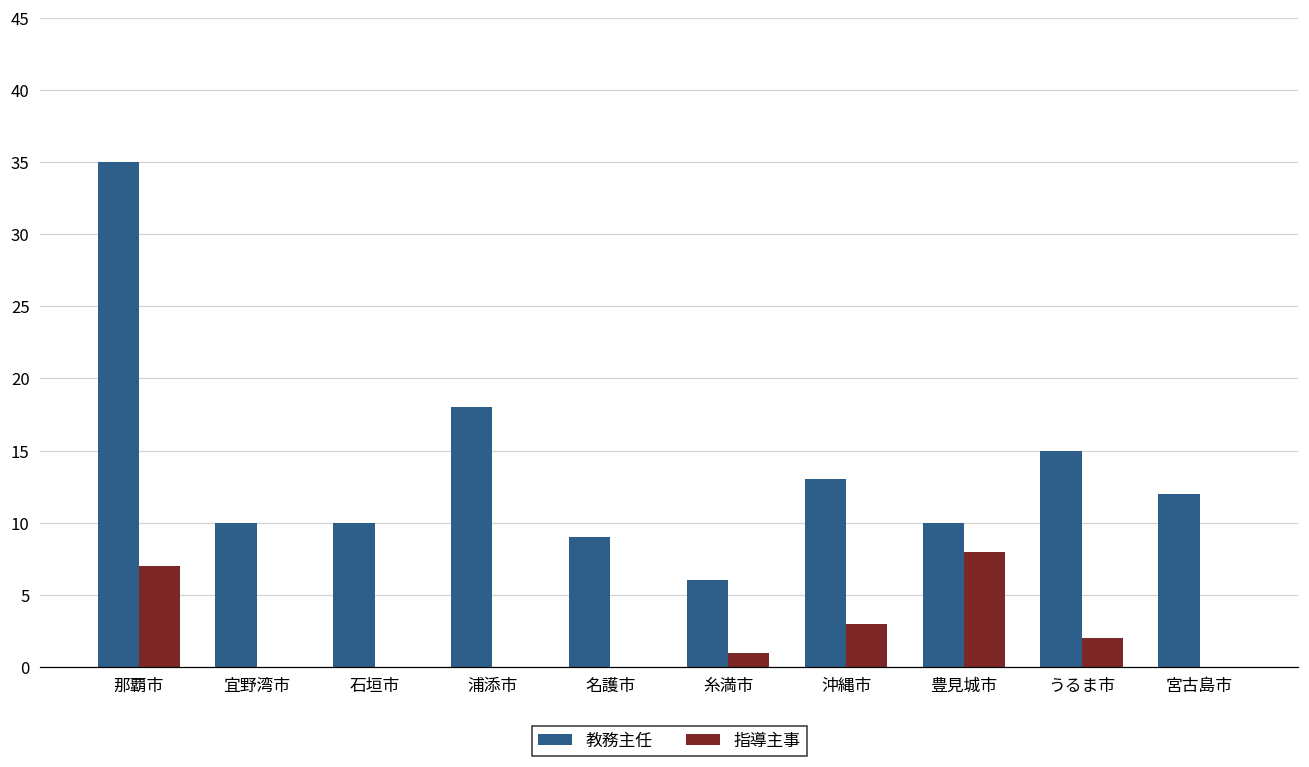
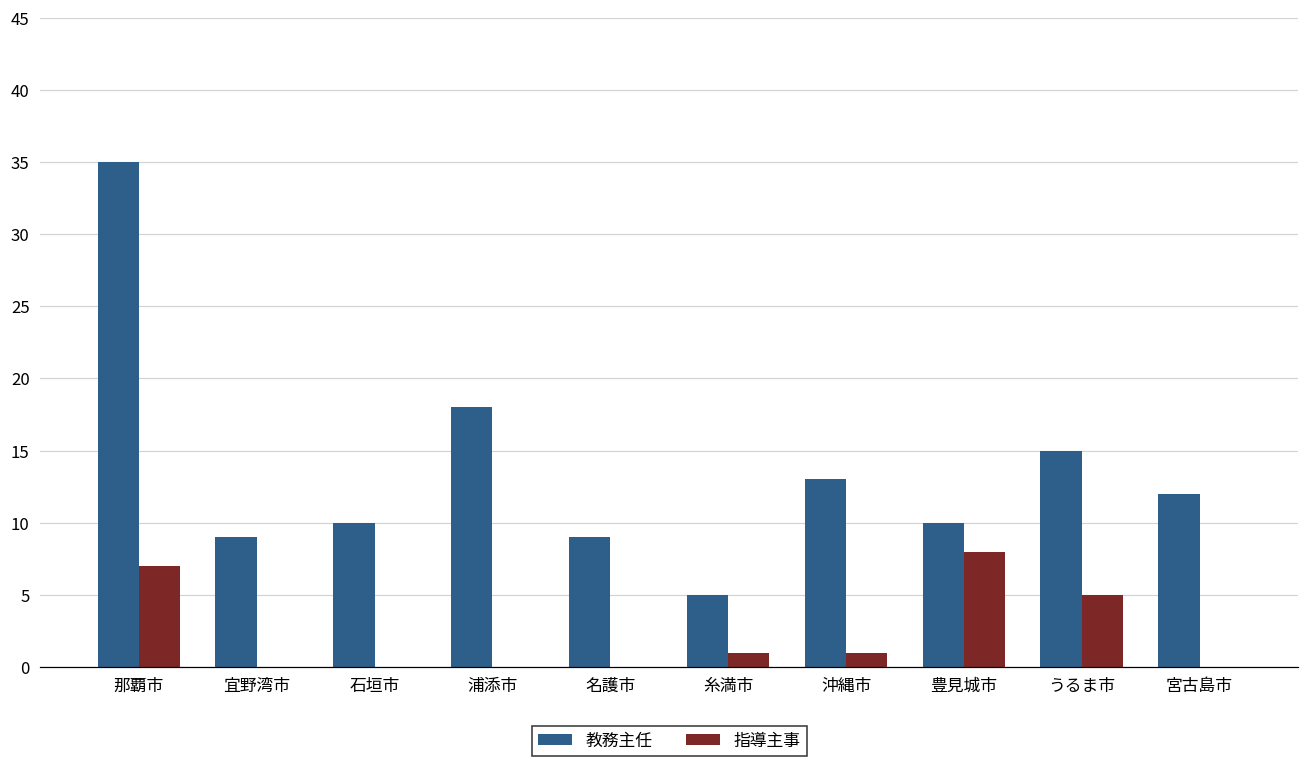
教務主任, 宜野湾市: 10 -> 9
教務主任, 糸満市: 6 -> 5
指導主事, 沖縄市: 3 -> 1
指導主事, うるま市: 2 -> 5
